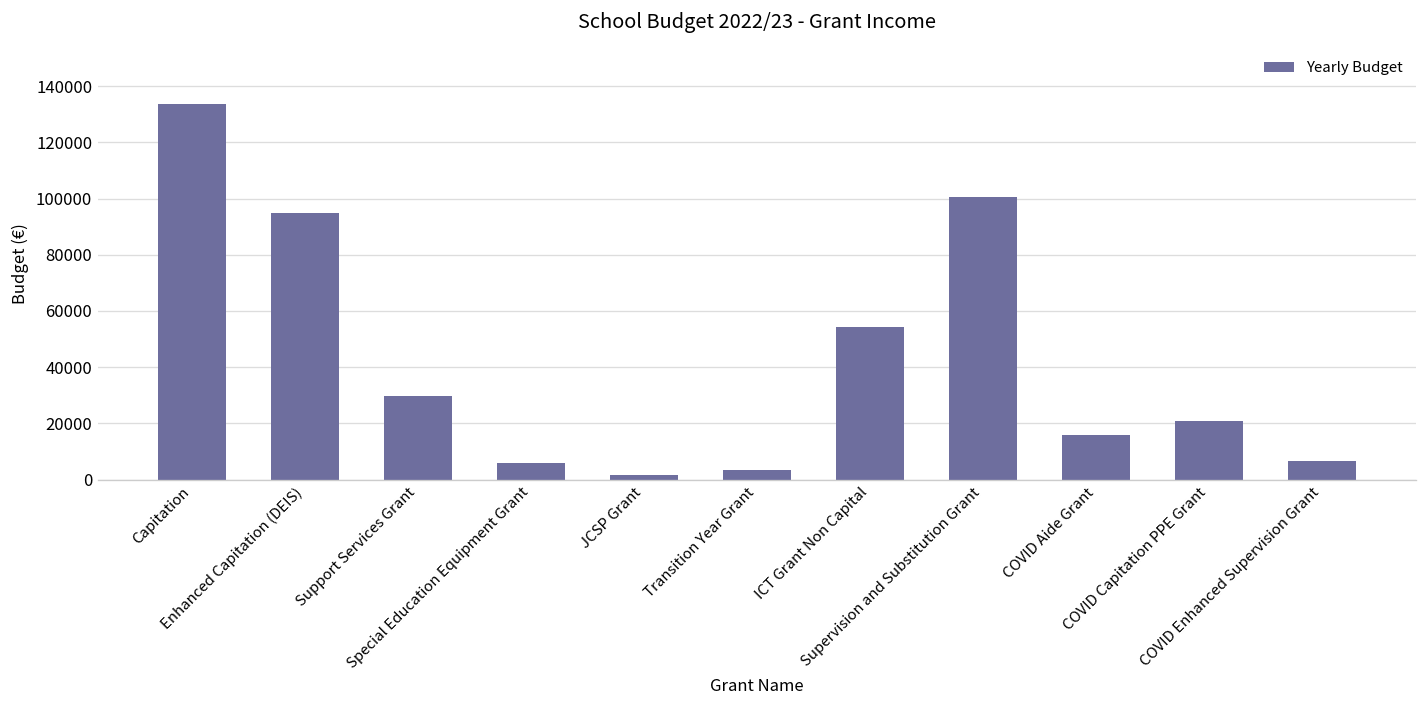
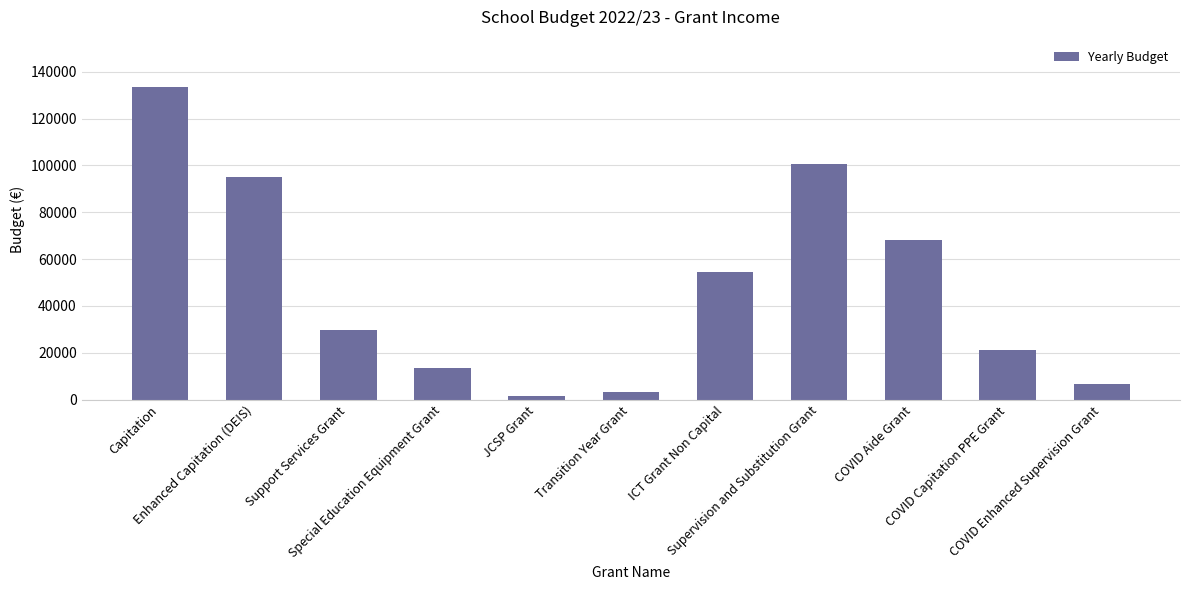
Special Education Equipment Grant: 6000 -> 14000
COVID Aide Grant: 16000 -> 68000
